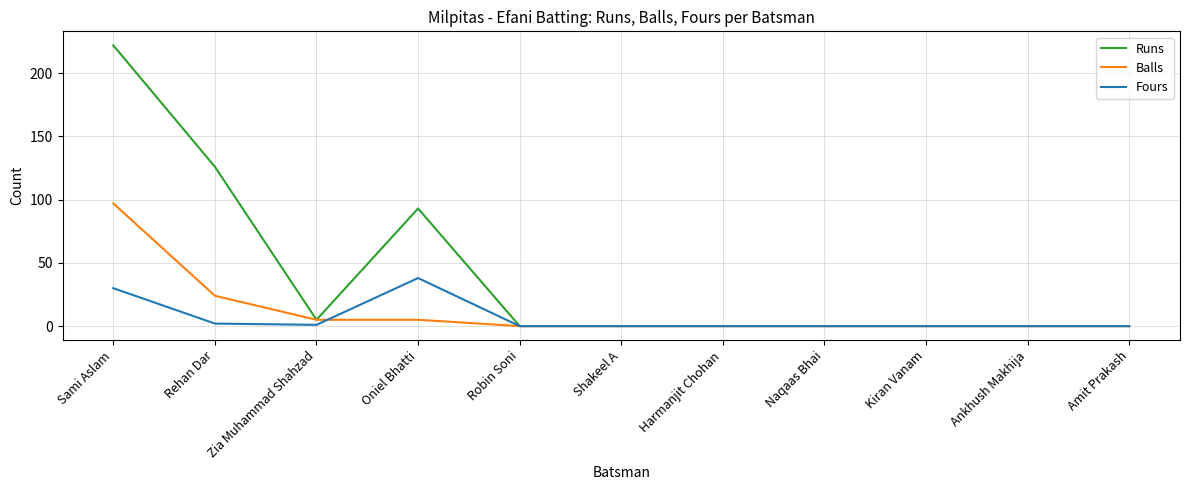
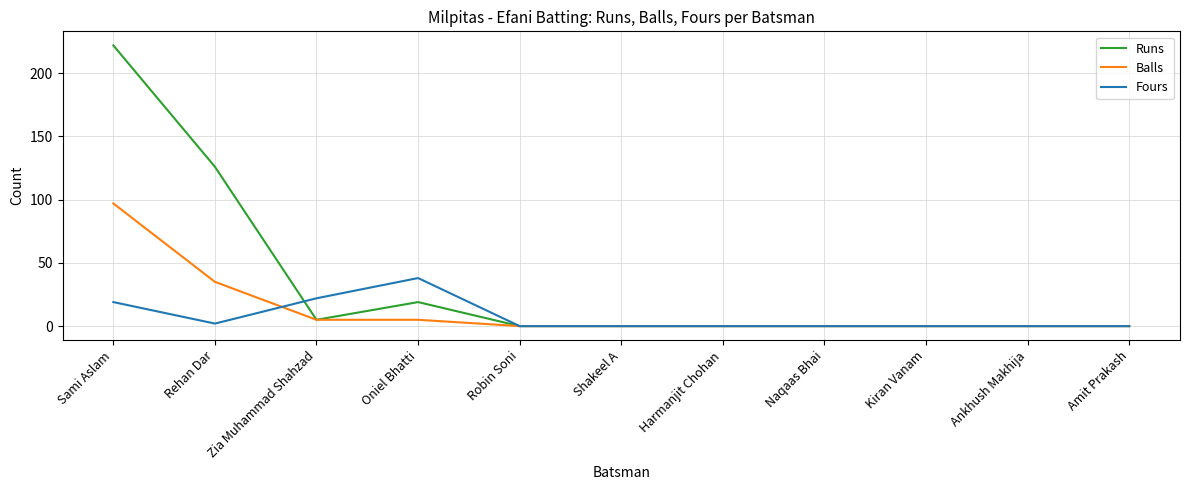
Fours, Sami Aslam: 30 -> 19
Balls, Rehan Dar: 24 -> 35
Fours, Zia Muhammad Shahzad: 1 -> 22
Runs, Oniel Bhatti: 93 -> 19
